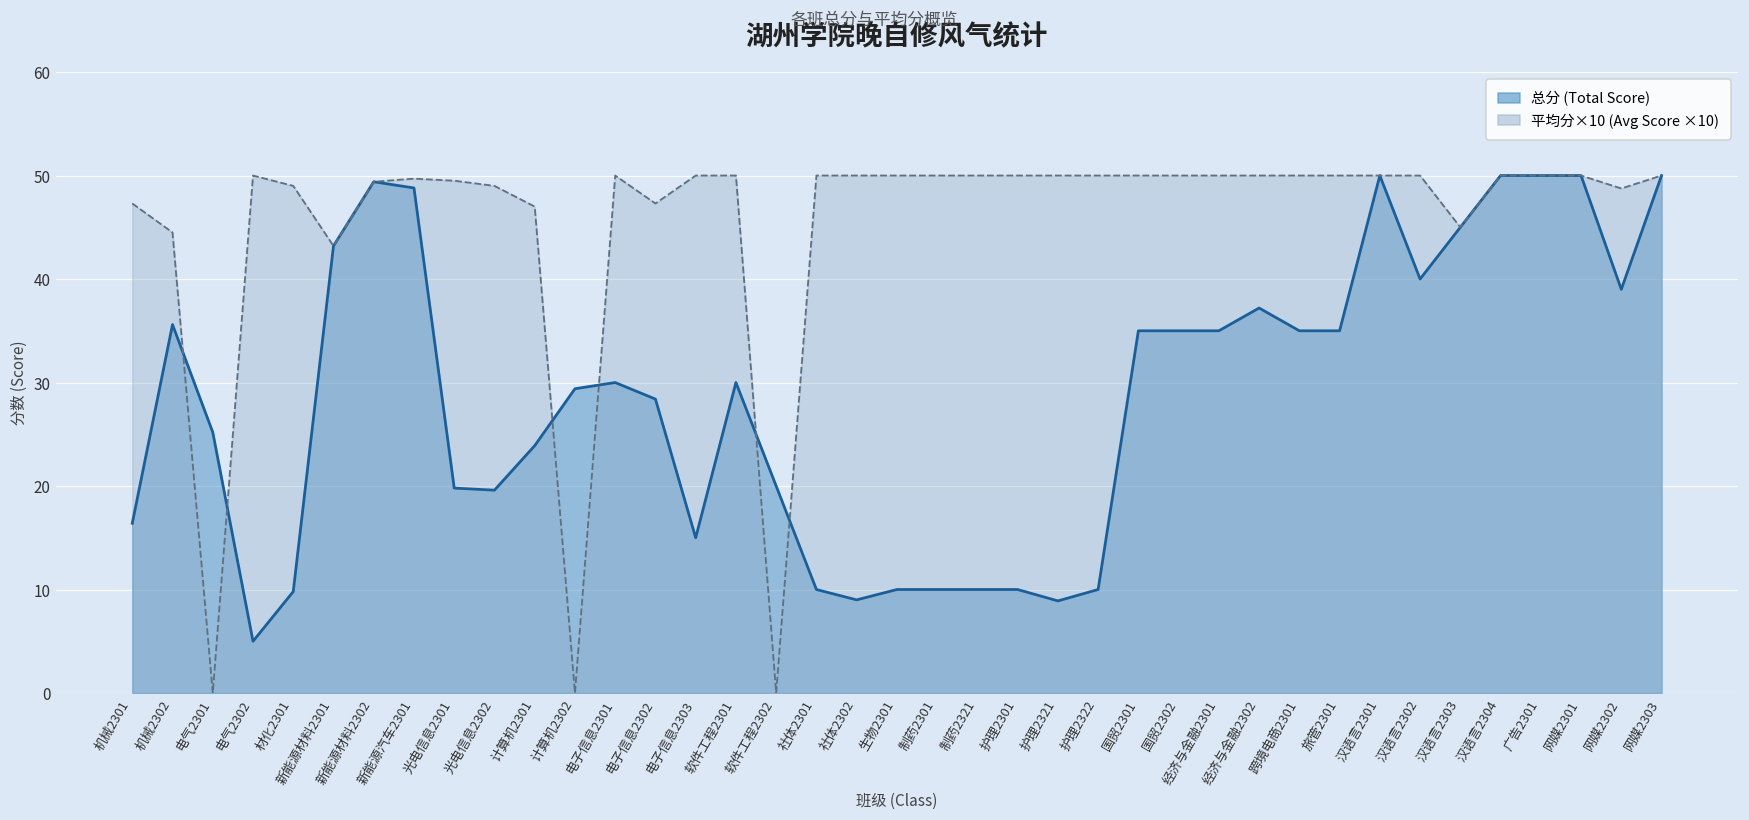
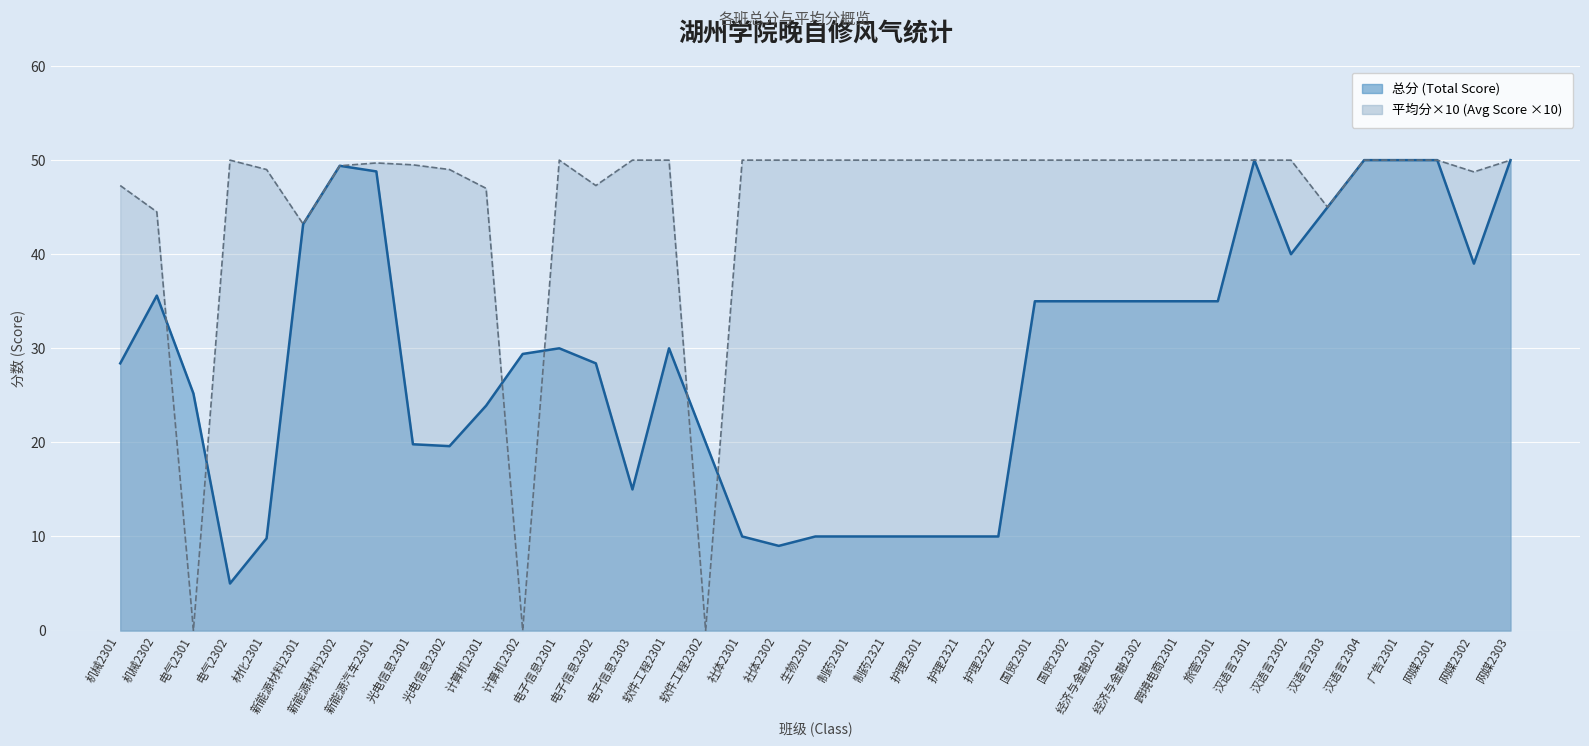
总分 (Total Score), 机械2301: 16 -> 28
总分 (Total Score), 护理2321: 9 -> 10
总分 (Total Score), 经济与金融2302: 37 -> 35
